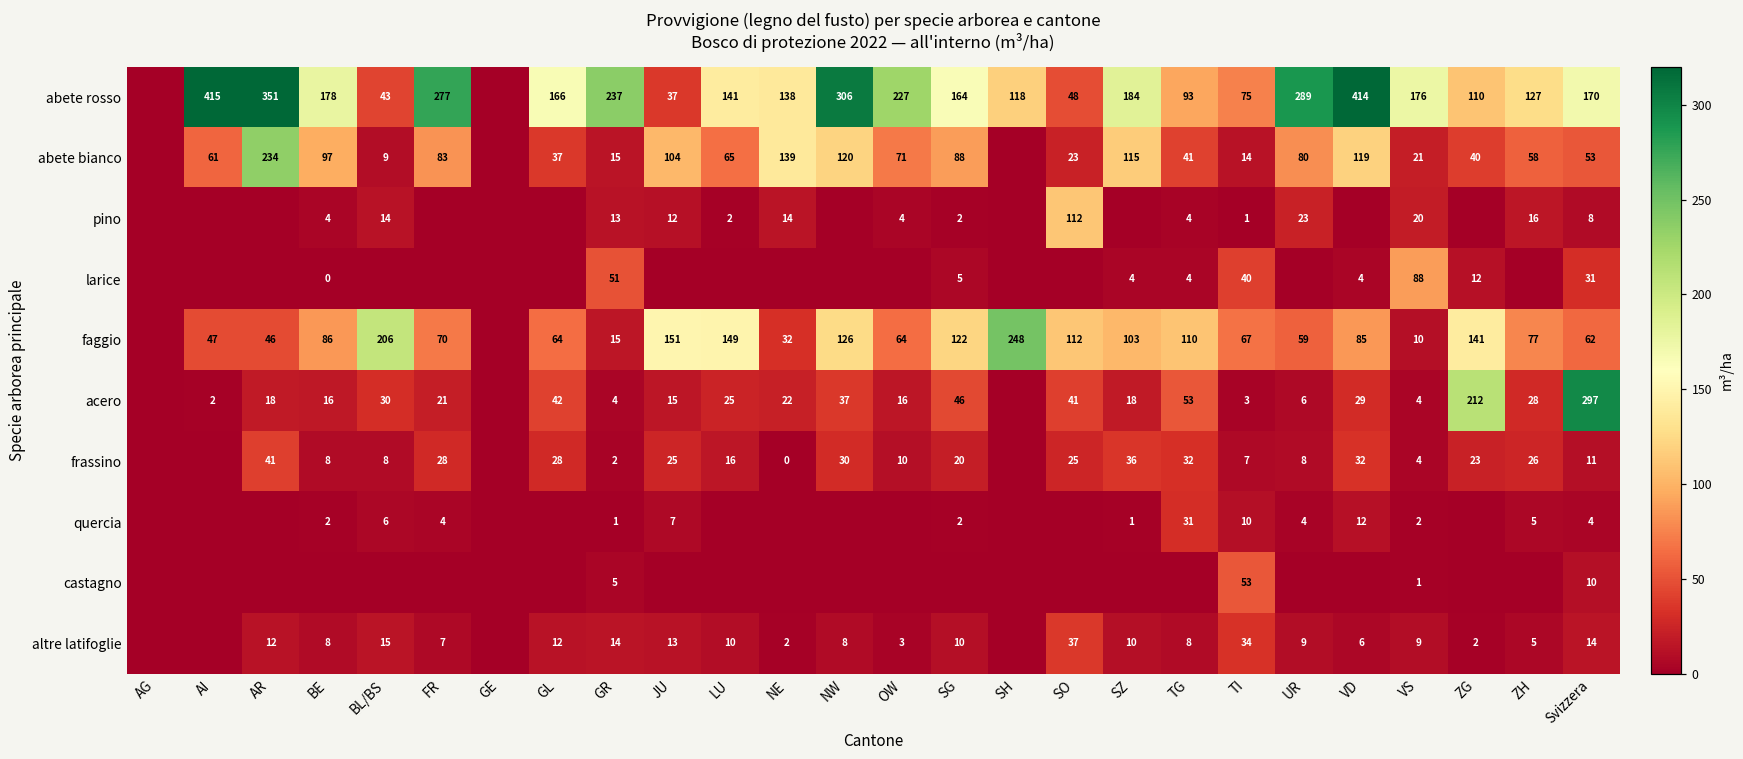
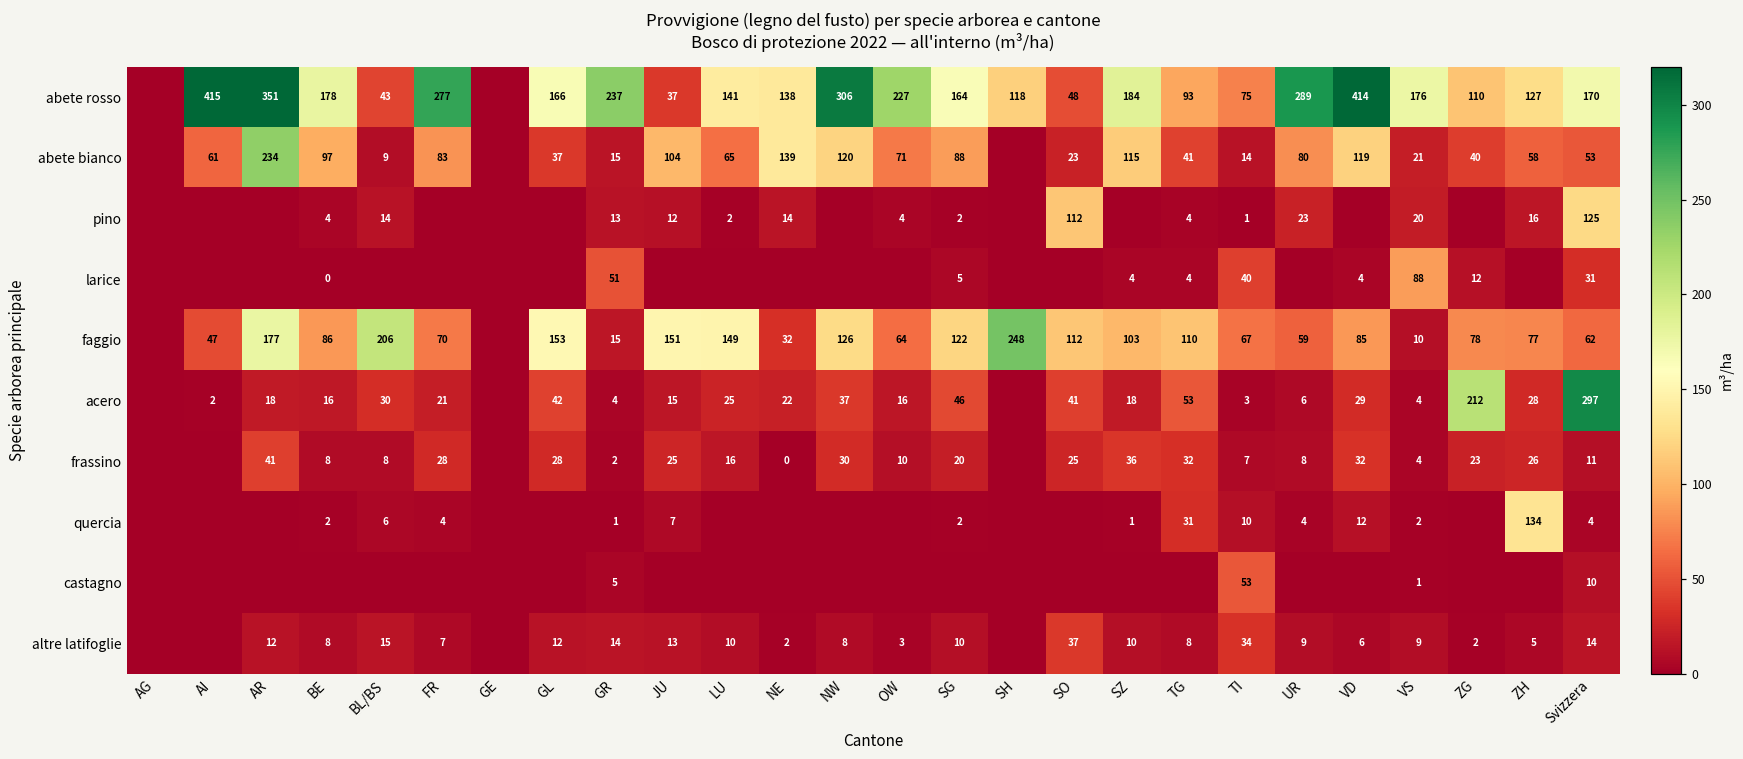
pino, Svizzera: 8 -> 125
faggio, AR: 46 -> 177
faggio, GL: 64 -> 153
faggio, ZG: 141 -> 78
quercia, ZH: 5 -> 134
